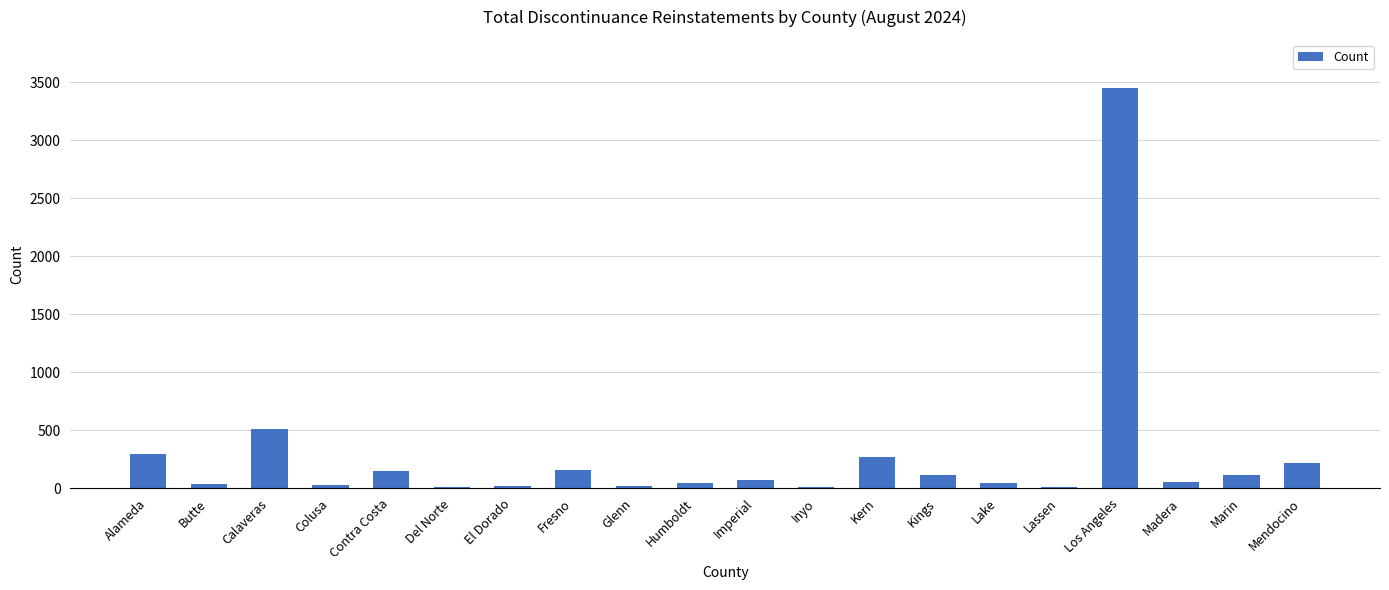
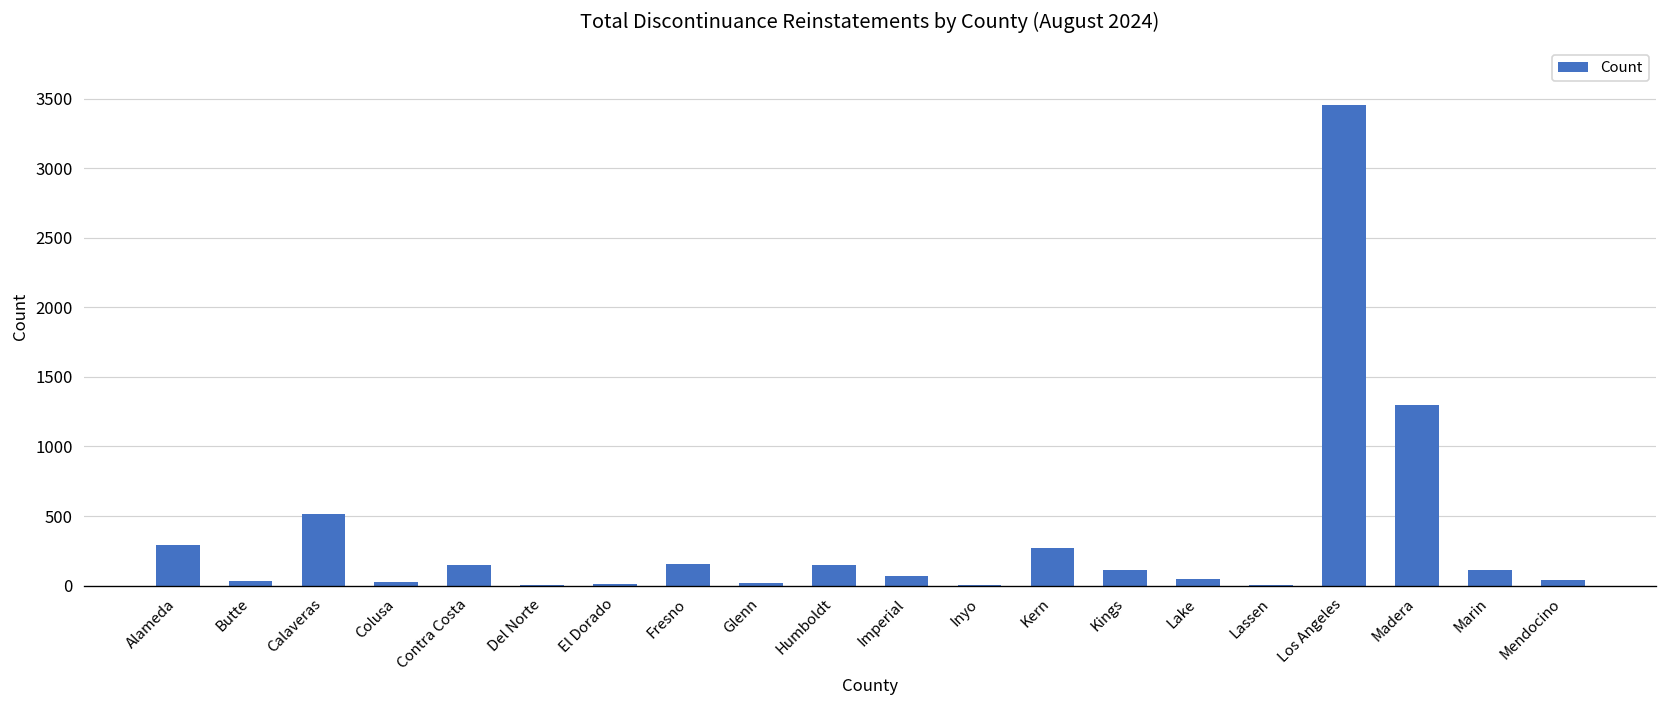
Humboldt: 50 -> 150
Madera: 60 -> 1300
Mendocino: 220 -> 40
